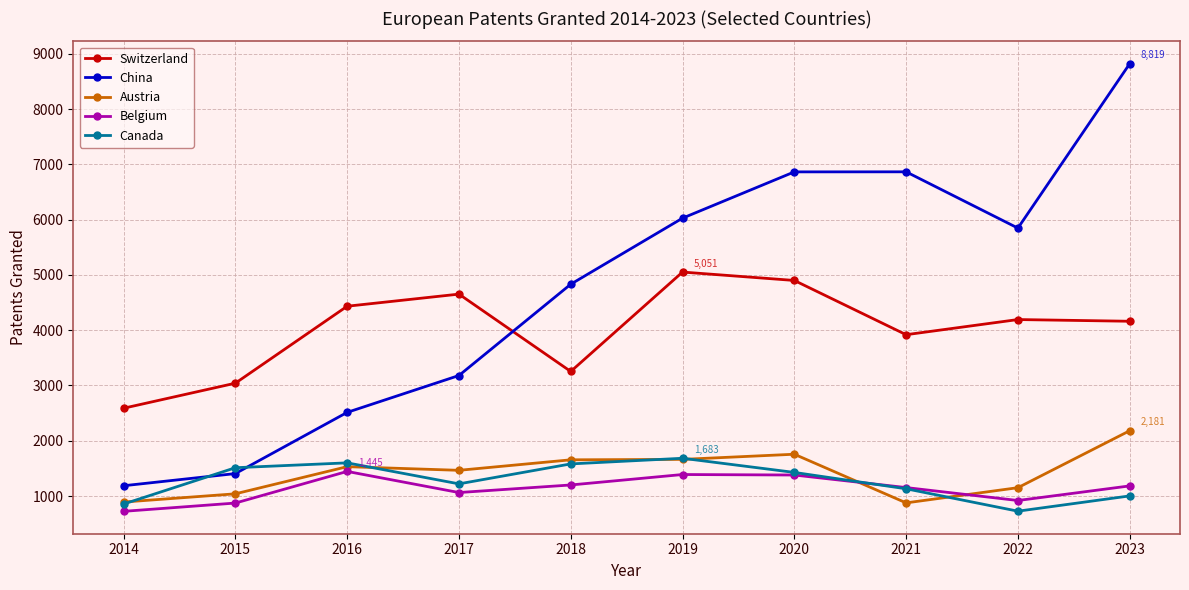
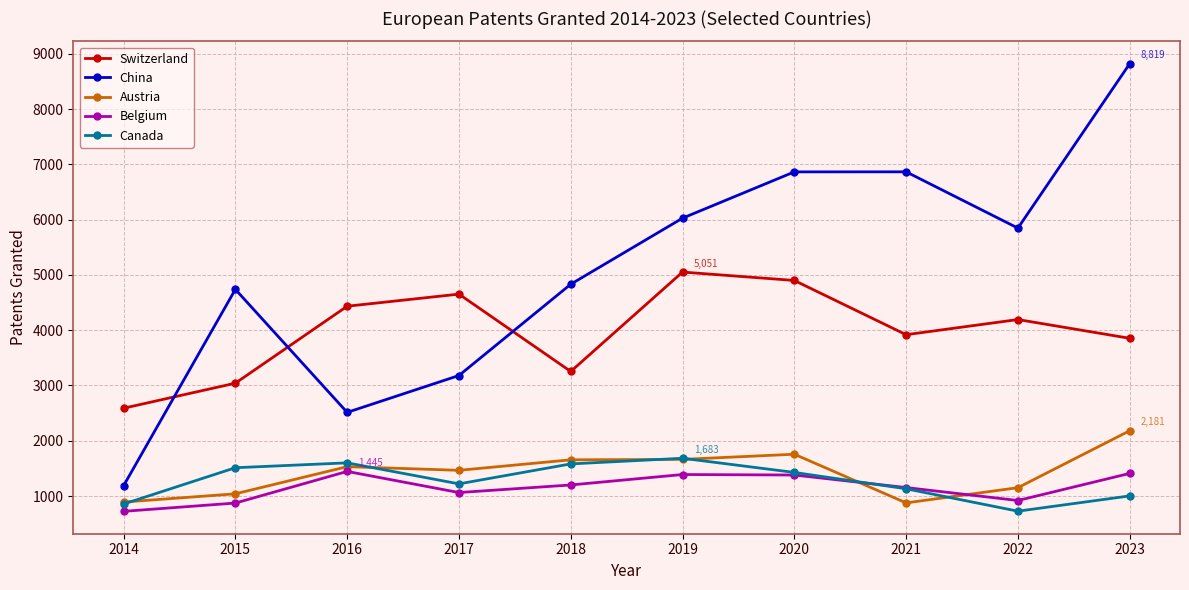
China, 2015: 1400 -> 4700
Switzerland, 2023: 4200 -> 3900
Belgium, 2023: 1200 -> 1400
